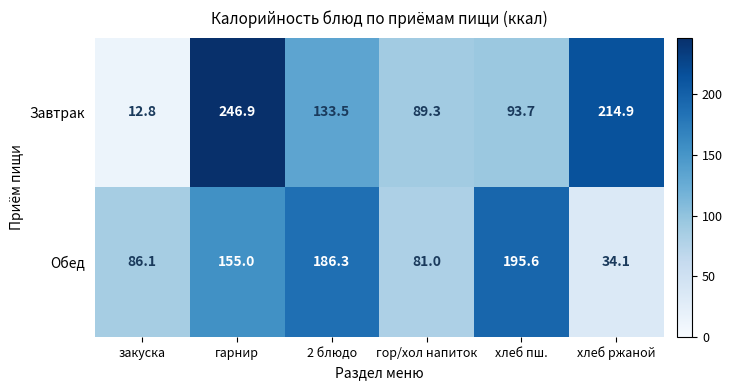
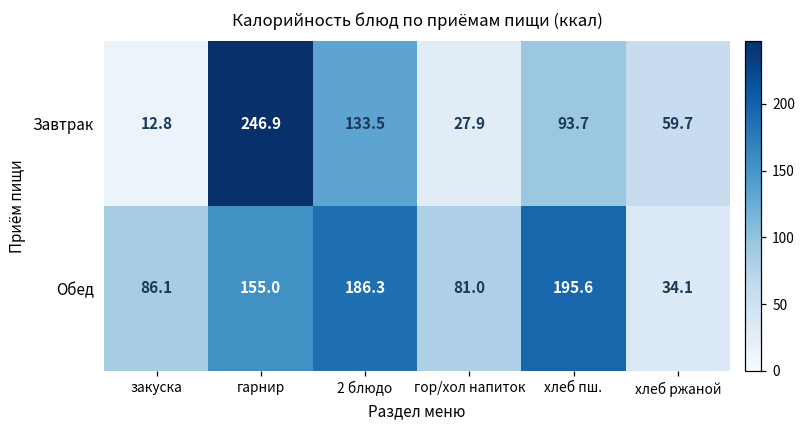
Завтрак, гор/хол напиток: 89.3 -> 27.9
Завтрак, хлеб ржаной: 214.9 -> 59.7
